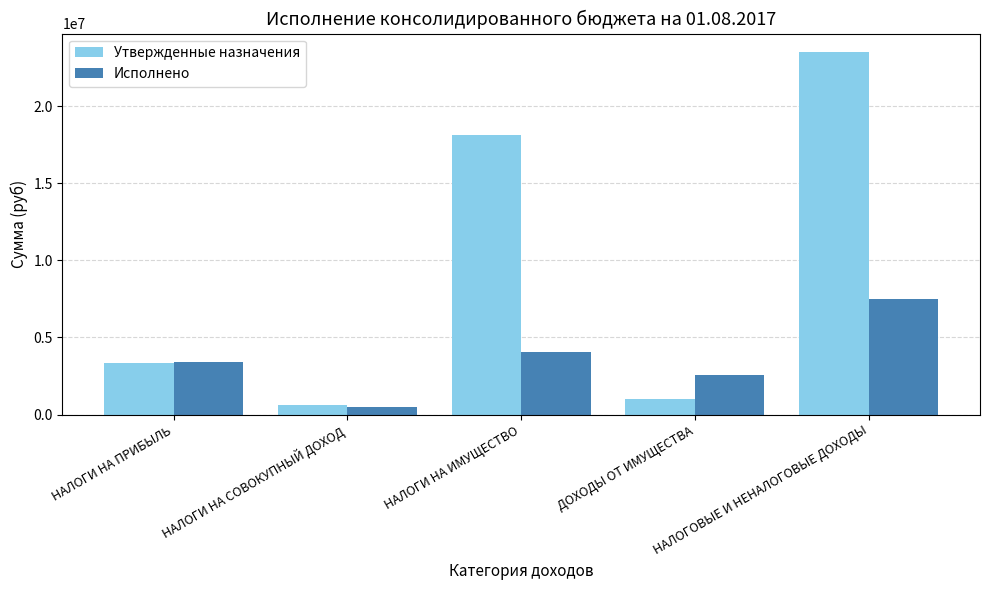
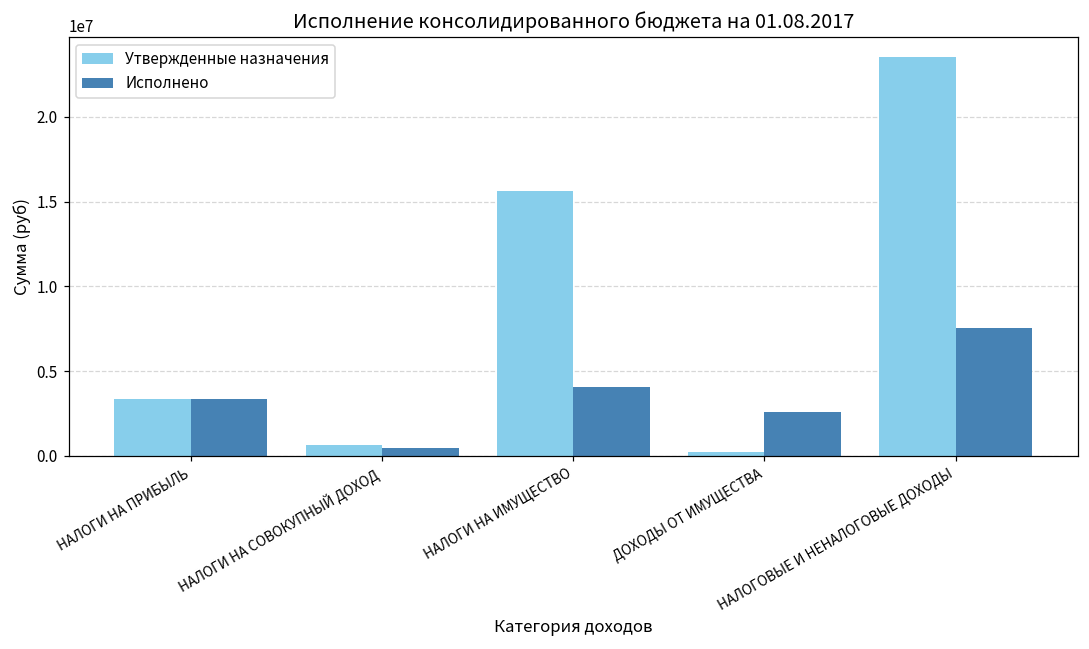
Утвержденные назначения, НАЛОГИ НА ИМУЩЕСТВО: 18100000 -> 15700000
Утвержденные назначения, ДОХОДЫ ОТ ИМУЩЕСТВА: 1000000 -> 200000
